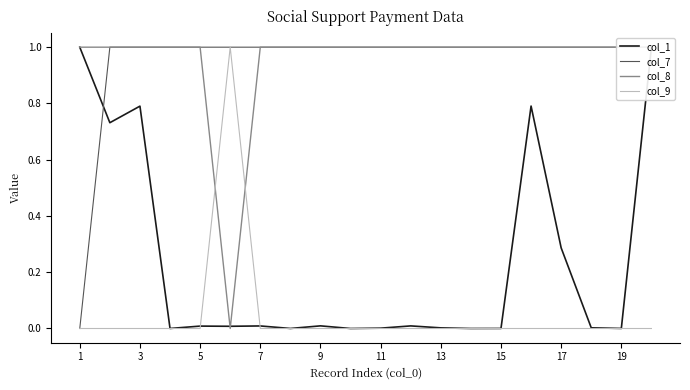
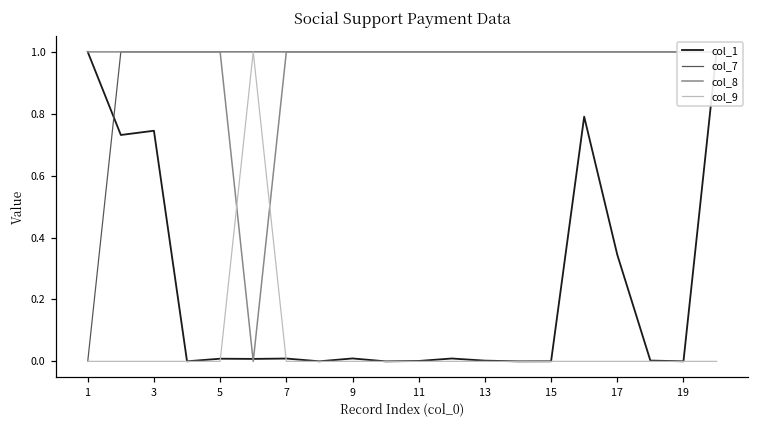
col_1, 3: 0.79 -> 0.75
col_1, 17: 0.29 -> 0.34
